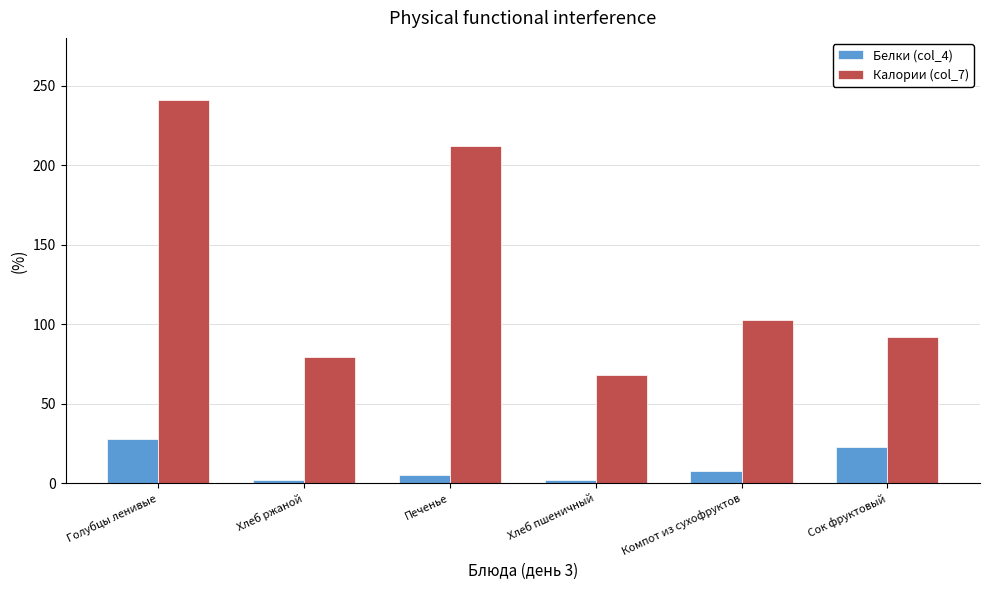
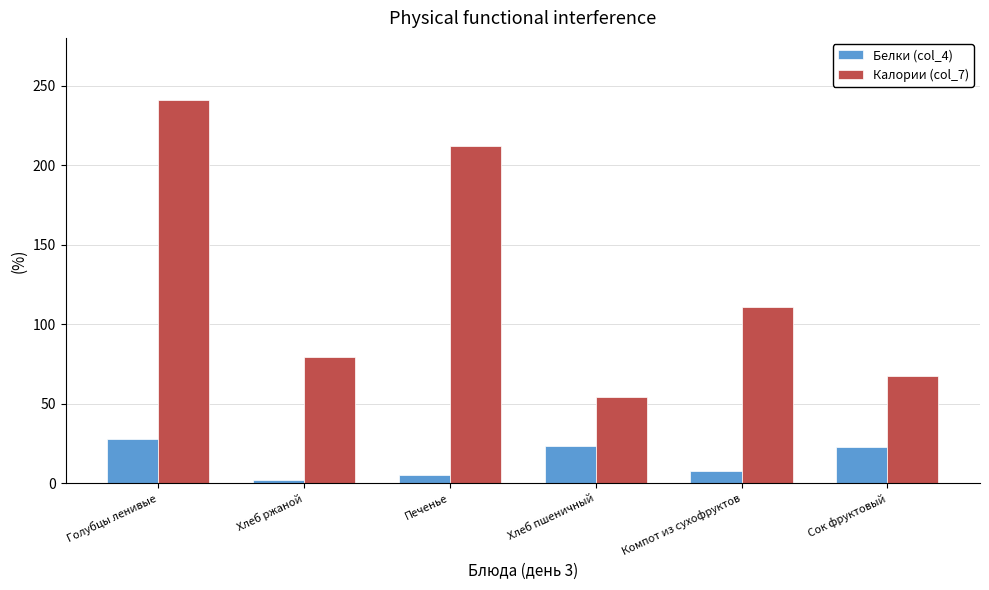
Белки (col_4), Хлеб пшеничный: 2 -> 24
Калории (col_7), Хлеб пшеничный: 68 -> 54
Калории (col_7), Компот из сухофруктов: 102 -> 111
Калории (col_7), Сок фруктовый: 92 -> 68
